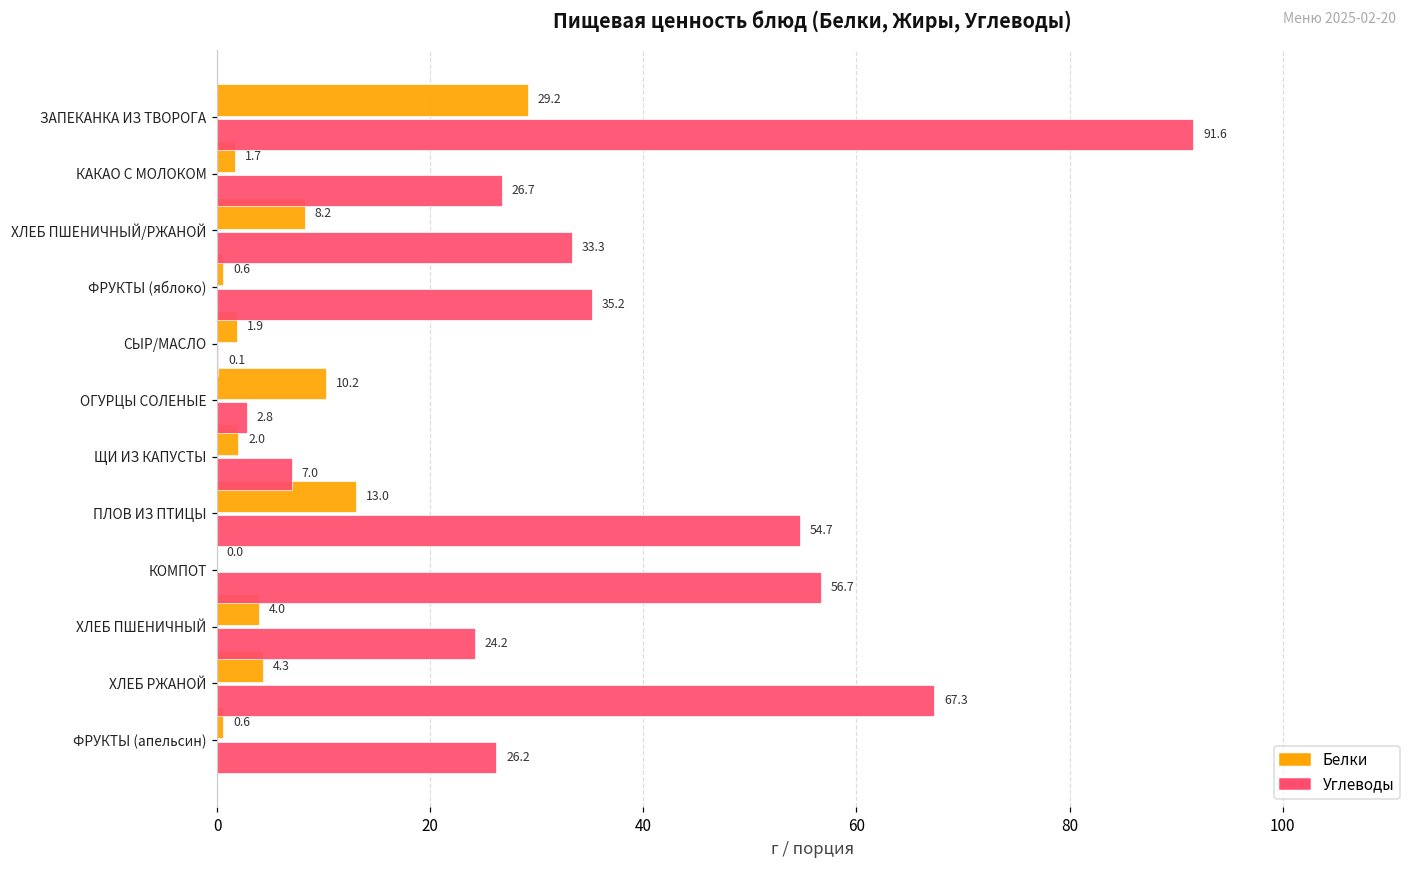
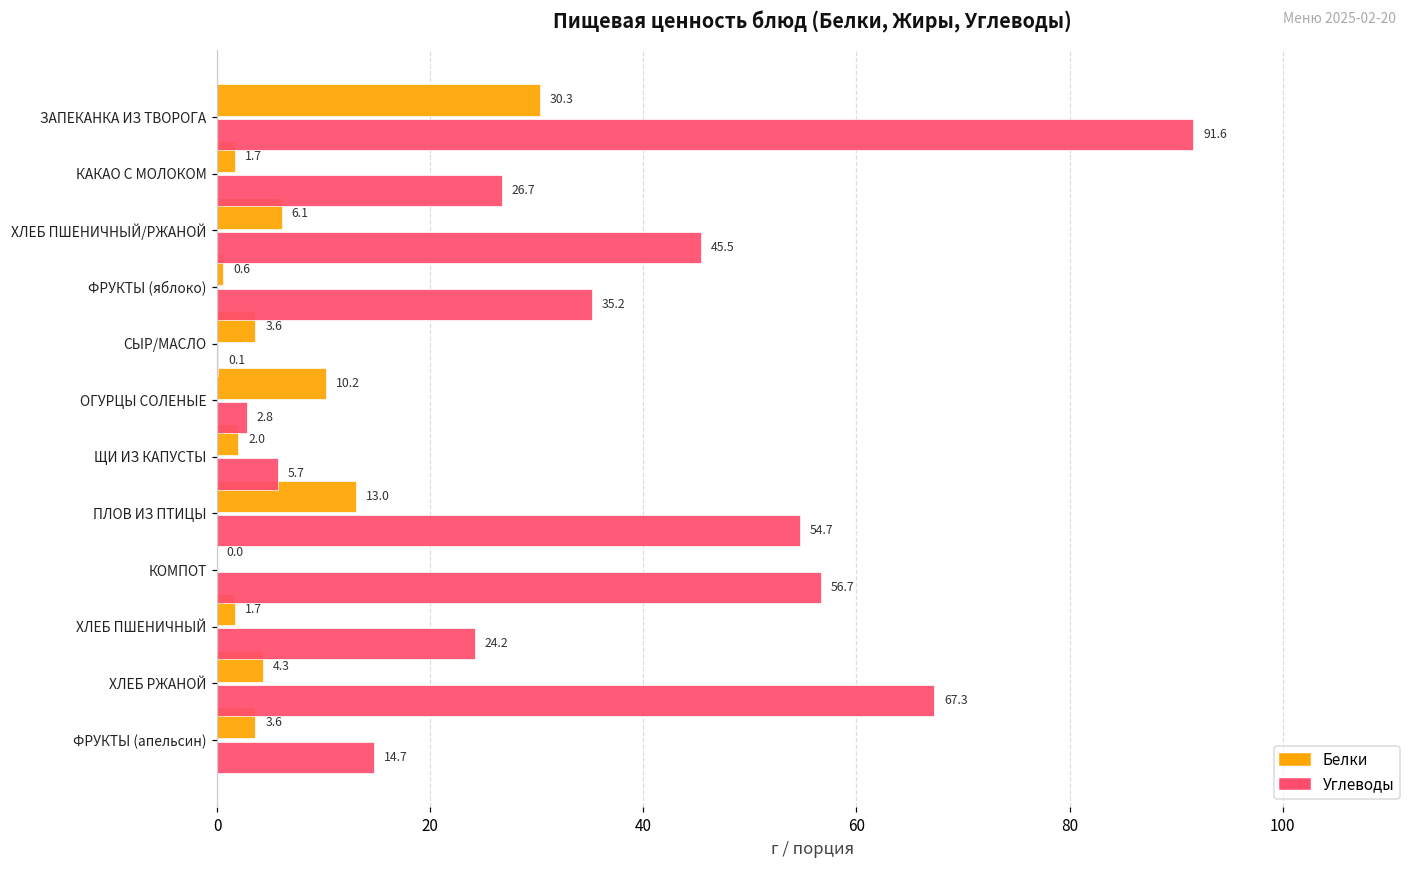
Белки, ЗАПЕКАНКА ИЗ ТВОРОГА: 29.2 -> 30.3
Белки, ХЛЕБ ПШЕНИЧНЫЙ/РЖАНОЙ: 8.2 -> 6.1
Углеводы, ХЛЕБ ПШЕНИЧНЫЙ/РЖАНОЙ: 33.3 -> 45.5
Белки, СЫР/МАСЛО: 1.9 -> 3.6
Углеводы, ЩИ ИЗ КАПУСТЫ: 7.0 -> 5.7
Белки, ХЛЕБ ПШЕНИЧНЫЙ: 4.0 -> 1.7
Белки, ФРУКТЫ (апельсин): 0.6 -> 3.6
Углеводы, ФРУКТЫ (апельсин): 26.2 -> 14.7
